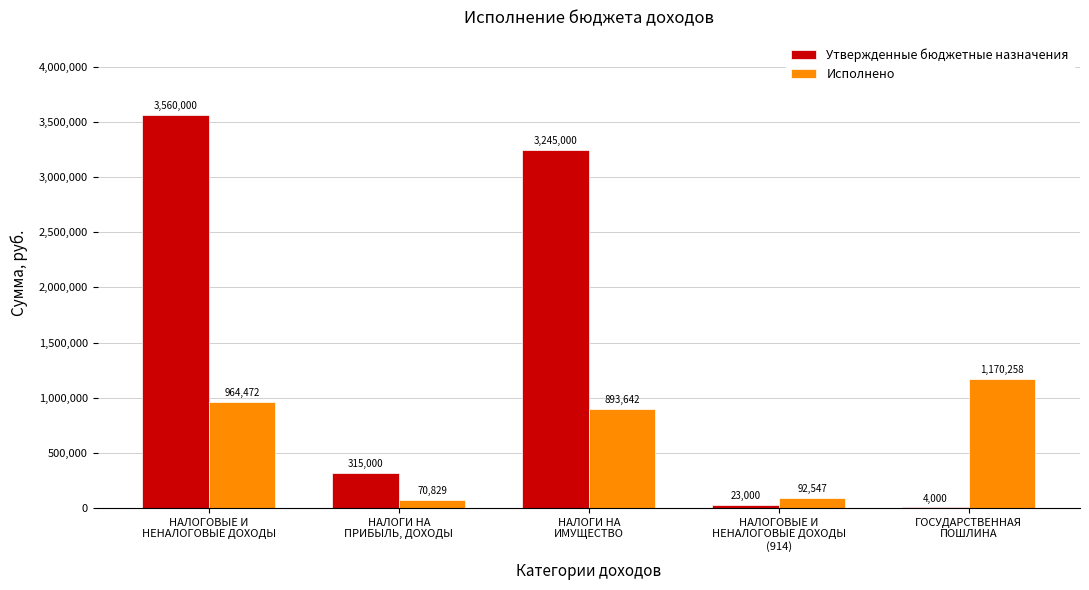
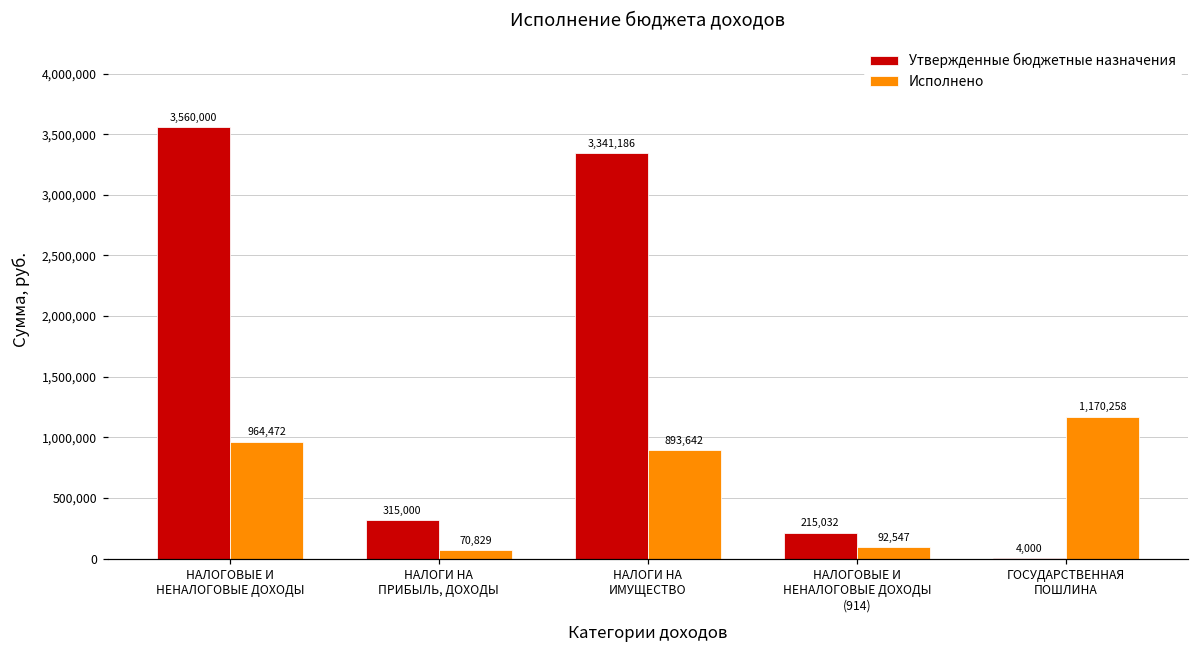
Утвержденные бюджетные назначения, НАЛОГИ НА ИМУЩЕСТВО: 3,245,000 -> 3,341,186
Утвержденные бюджетные назначения, НАЛОГОВЫЕ И НЕНАЛОГОВЫЕ ДОХОДЫ (914): 23,000 -> 215,032
